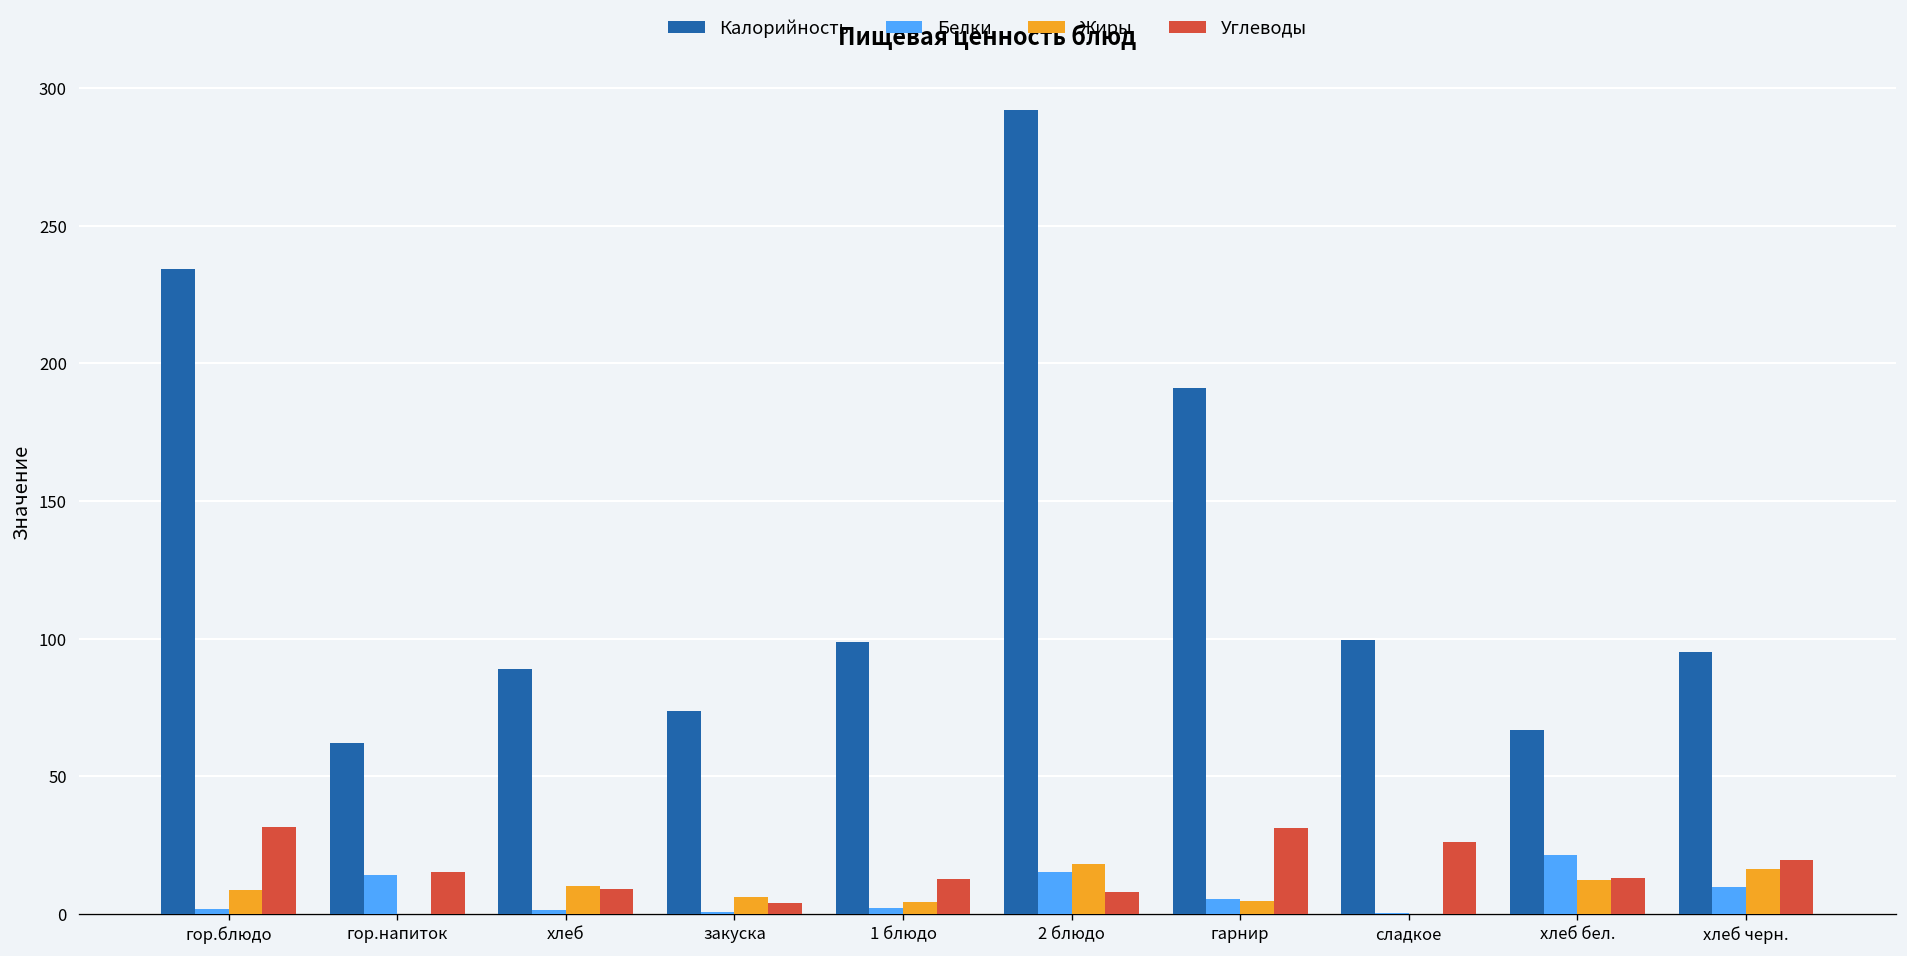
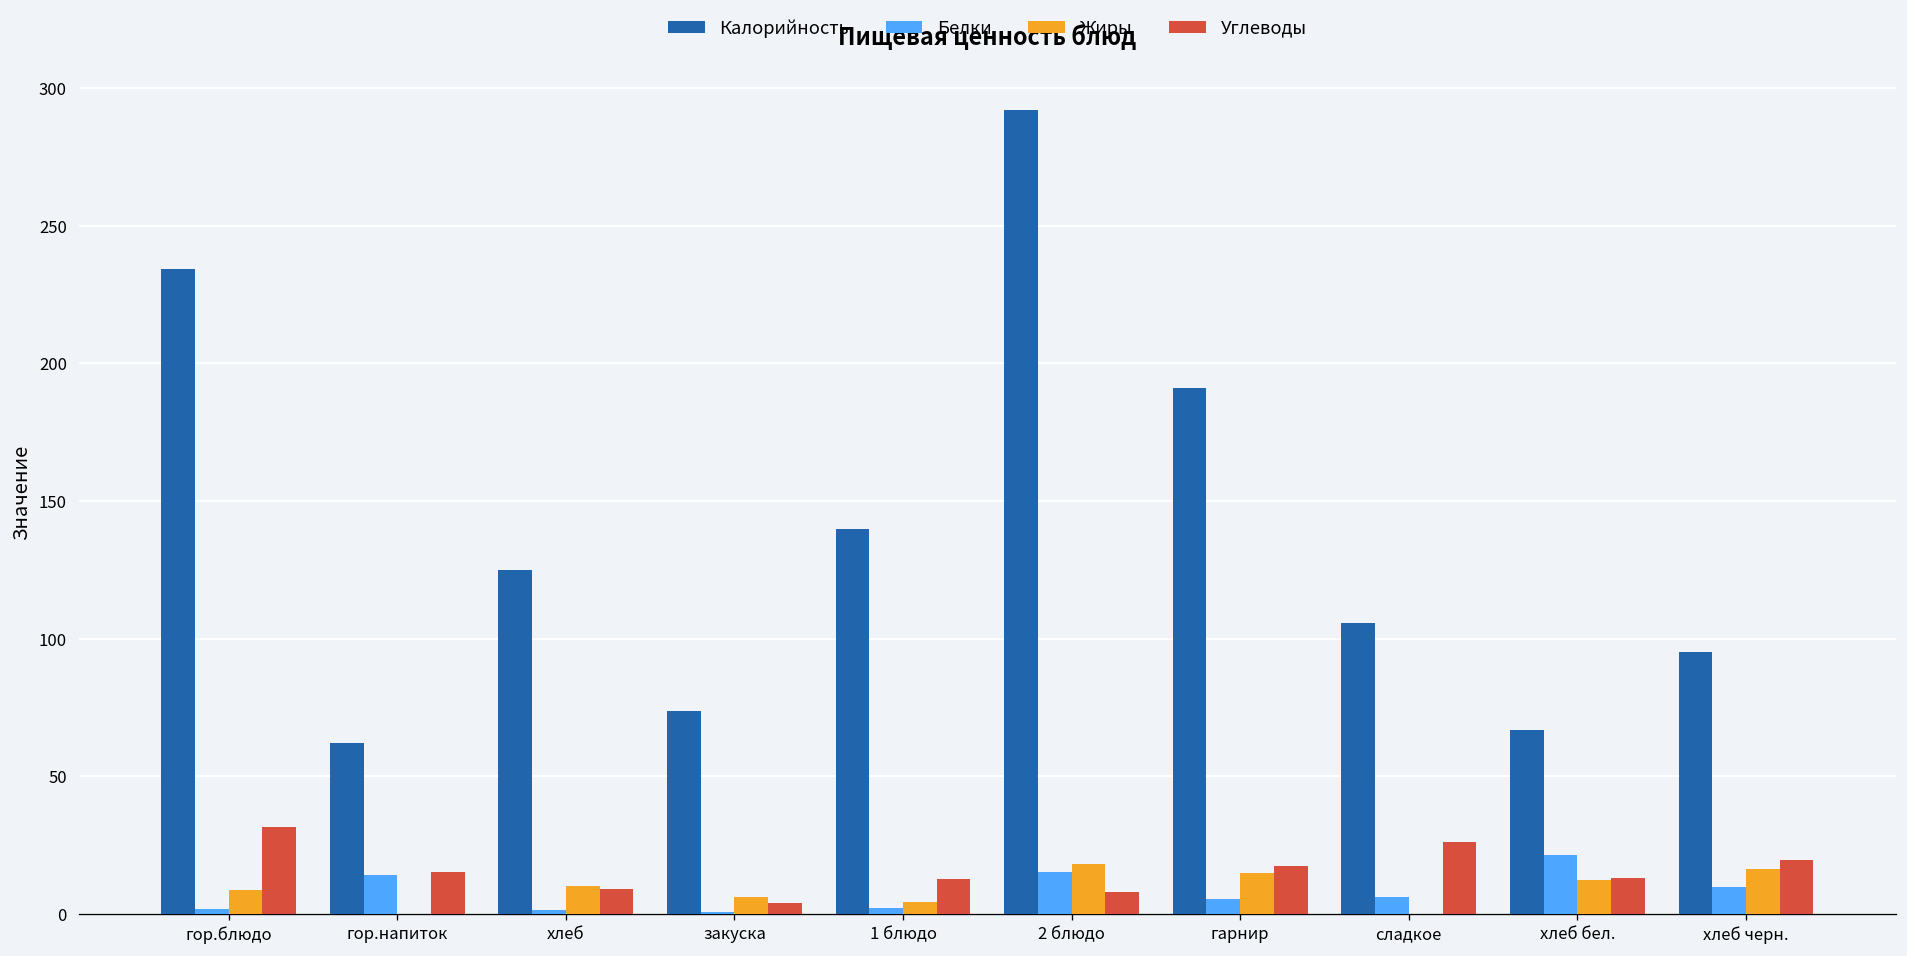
Калорийность, хлеб: 89 -> 125
Калорийность, 1 блюдо: 99 -> 140
Жиры, гарнир: 5 -> 15
Углеводы, гарнир: 31 -> 17
Калорийность, сладкое: 100 -> 106
Белки, сладкое: 0 -> 6
